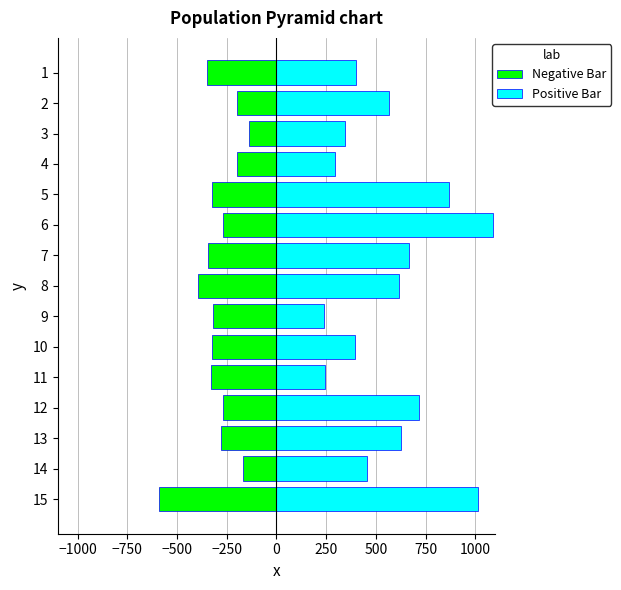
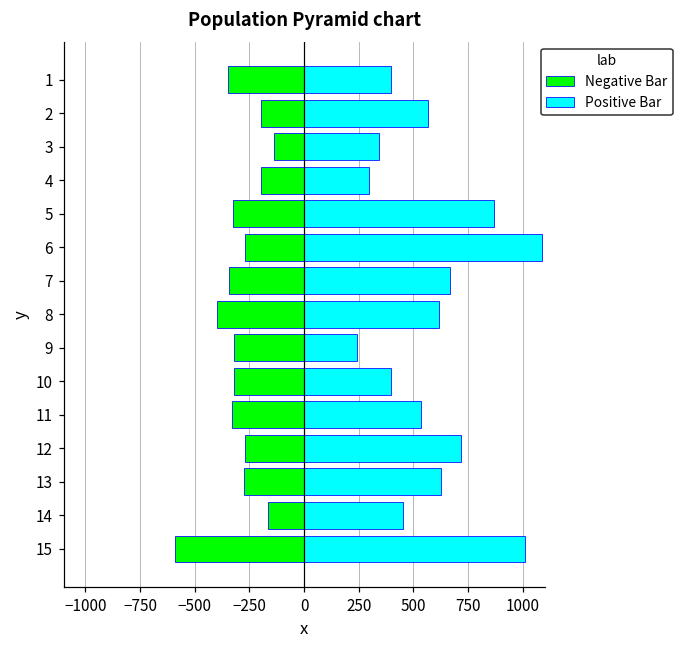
Positive Bar, 11: 240 -> 530
